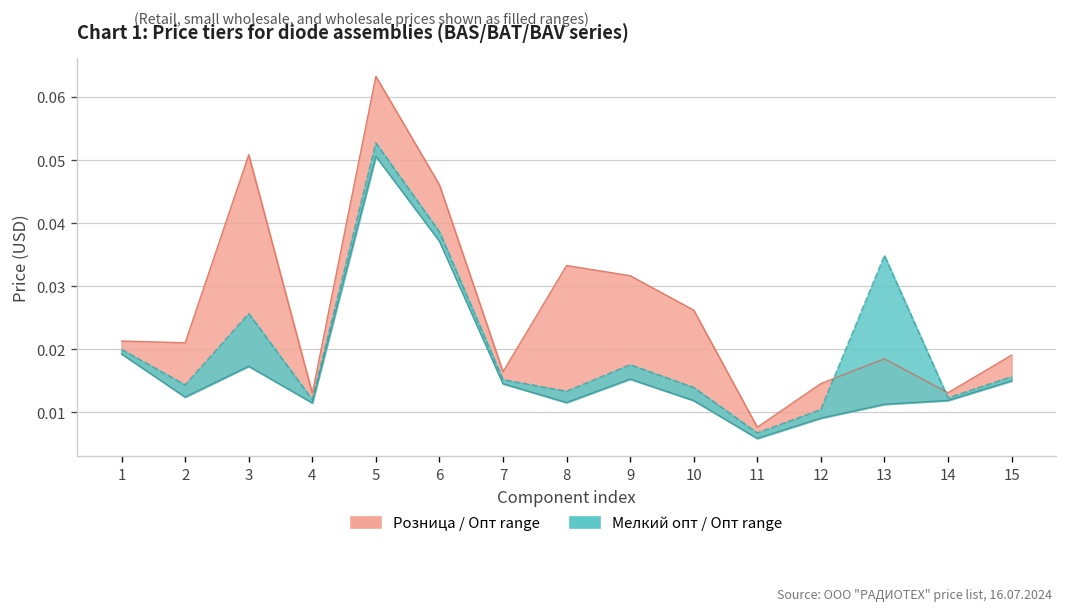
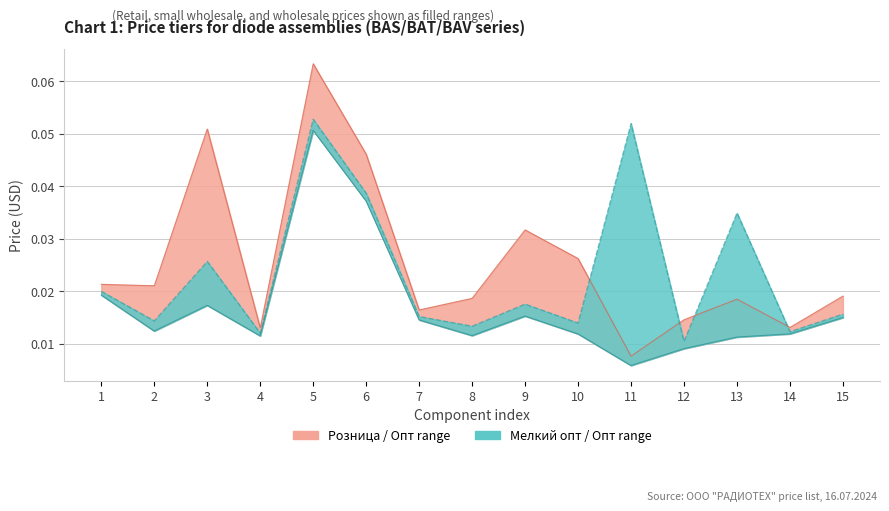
Розница / Опт range, 8: 0.033 -> 0.019
Мелкий опт / Опт range, 11: 0.007 -> 0.052
